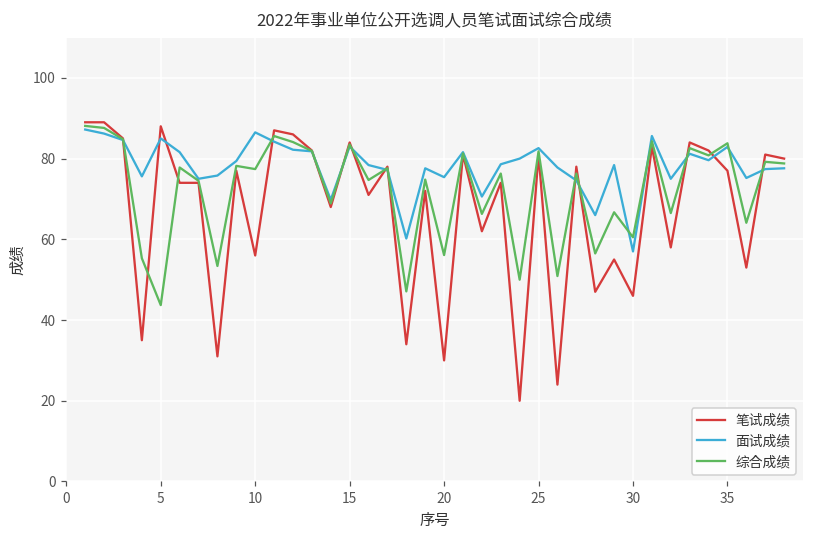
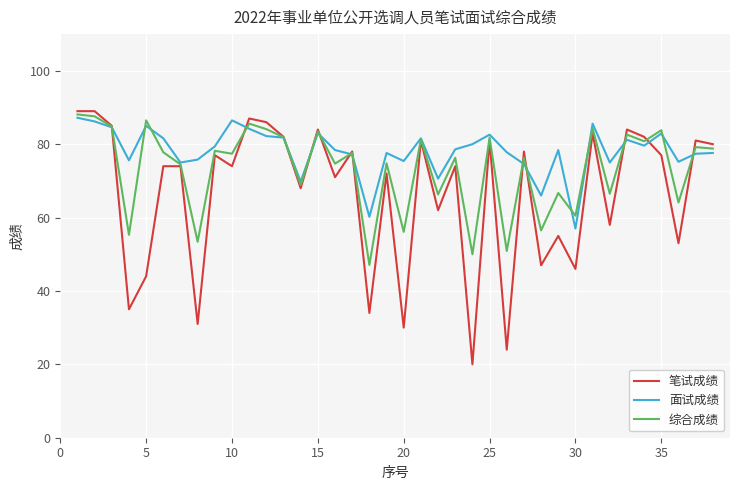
笔试成绩, 5: 88 -> 44
综合成绩, 5: 44 -> 87
笔试成绩, 10: 56 -> 74
